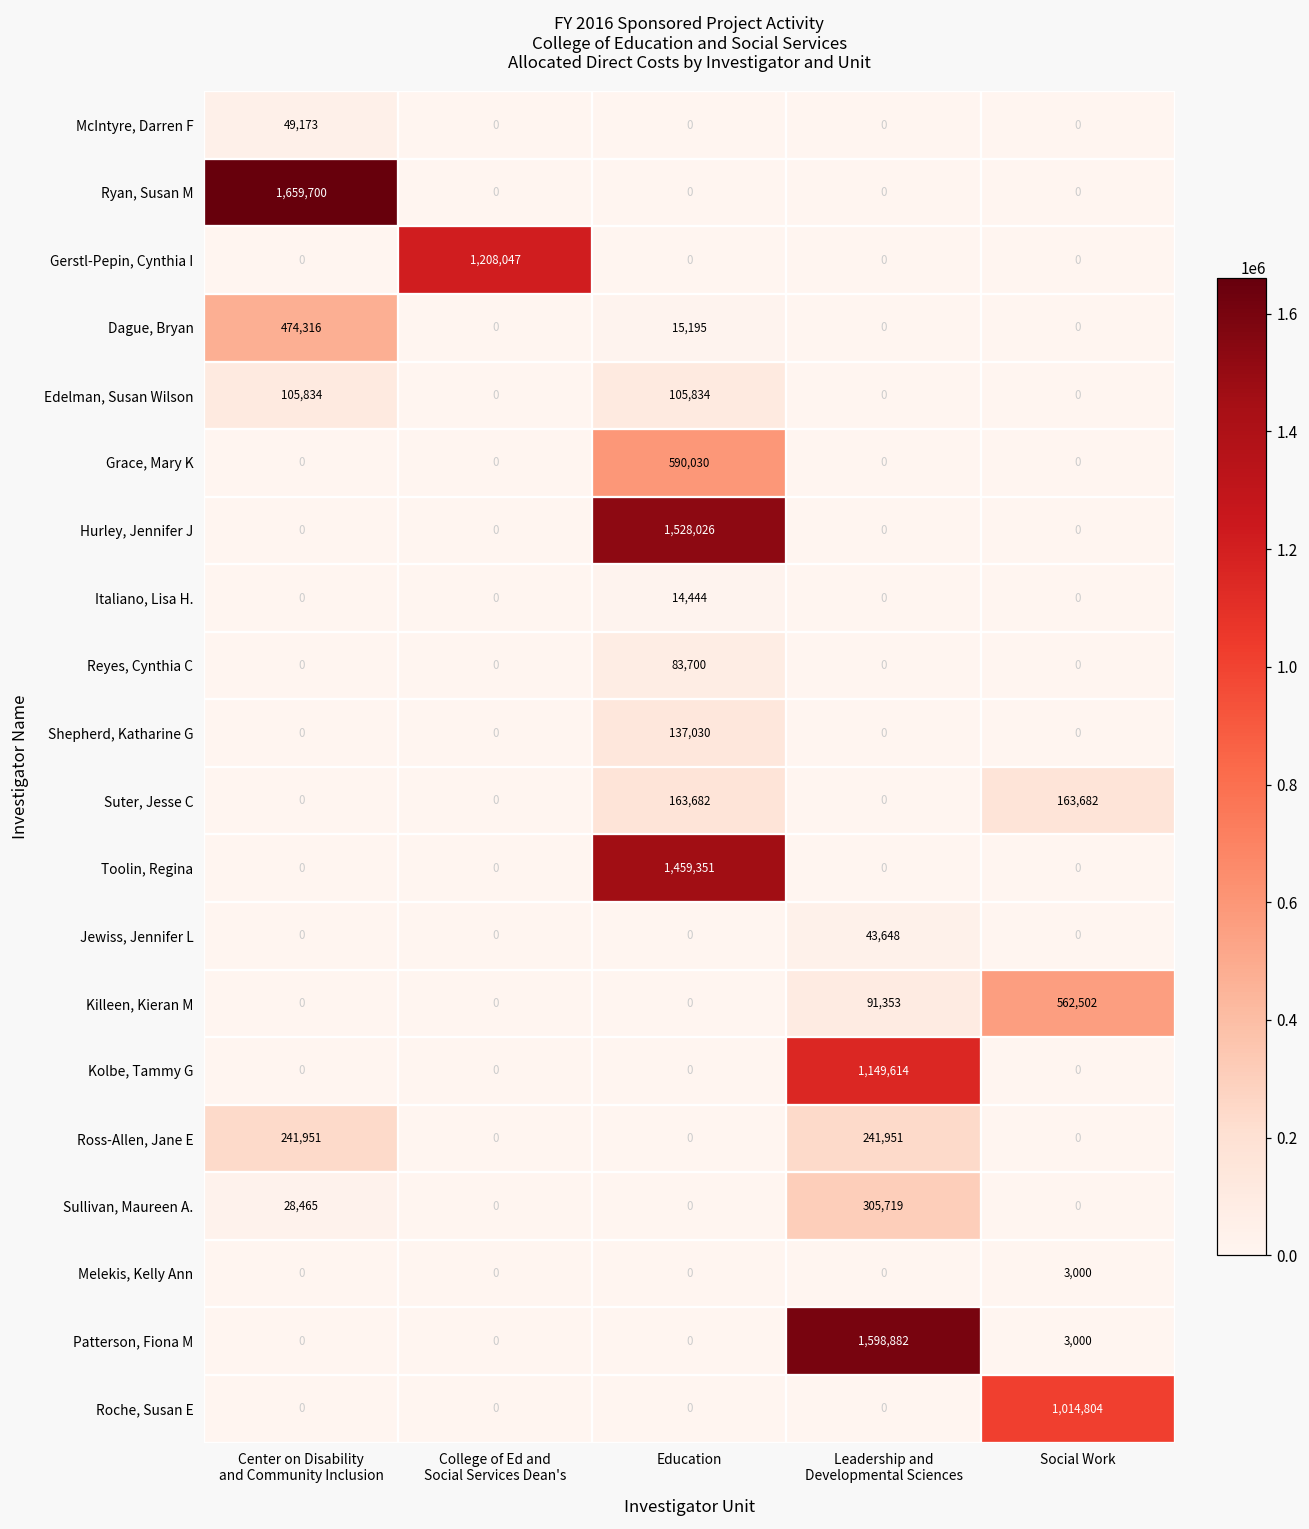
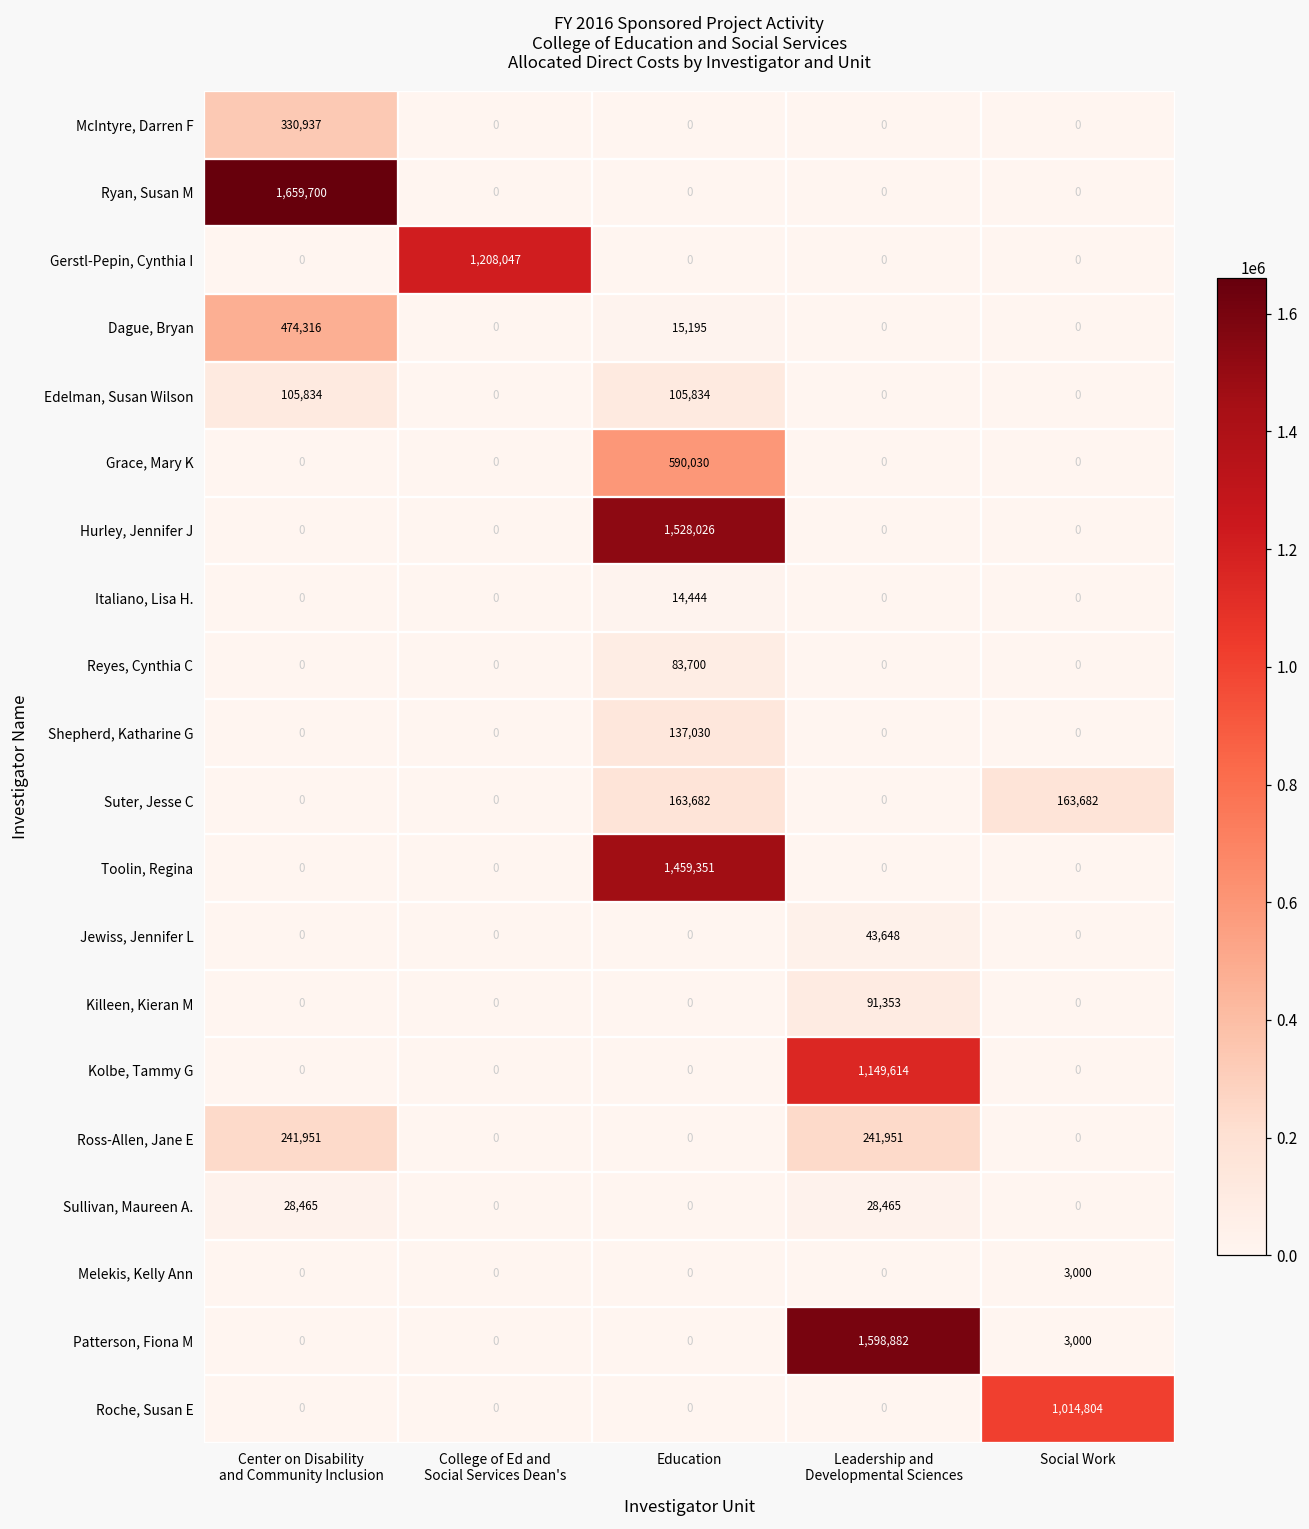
McIntyre, Darren F, Center on Disability and Community Inclusion: 49,173 -> 330,937
Killeen, Kieran M, Social Work: 562,502 -> 0
Sullivan, Maureen A., Leadership and Developmental Sciences: 305,719 -> 28,465
